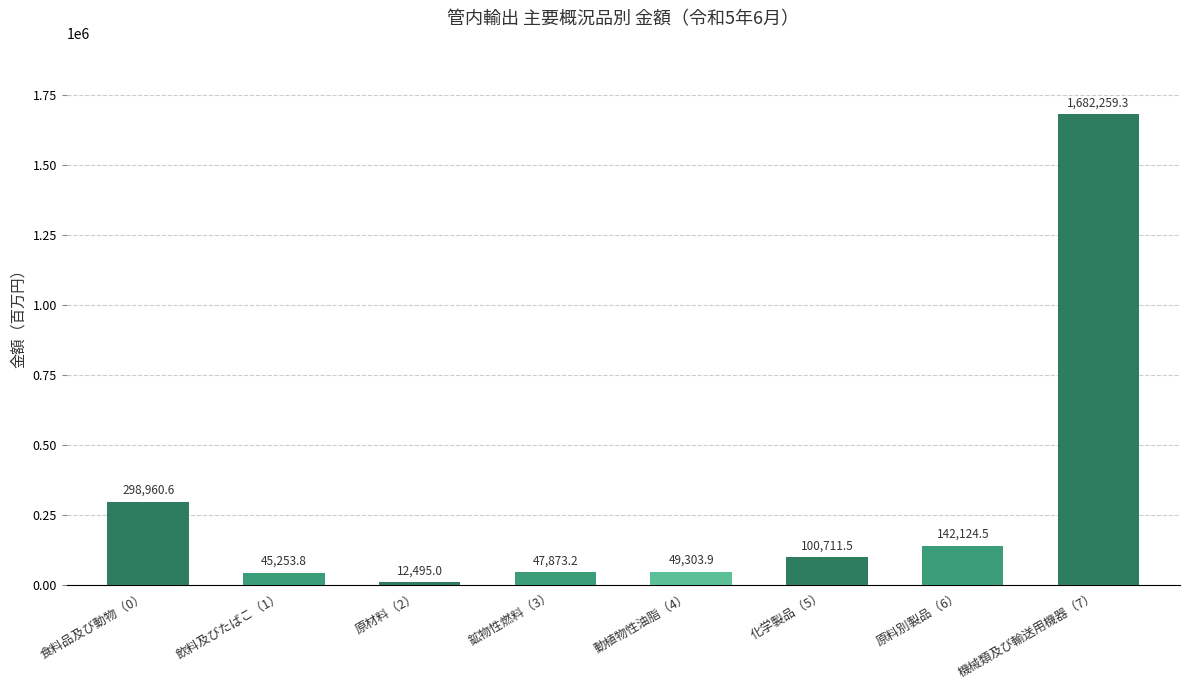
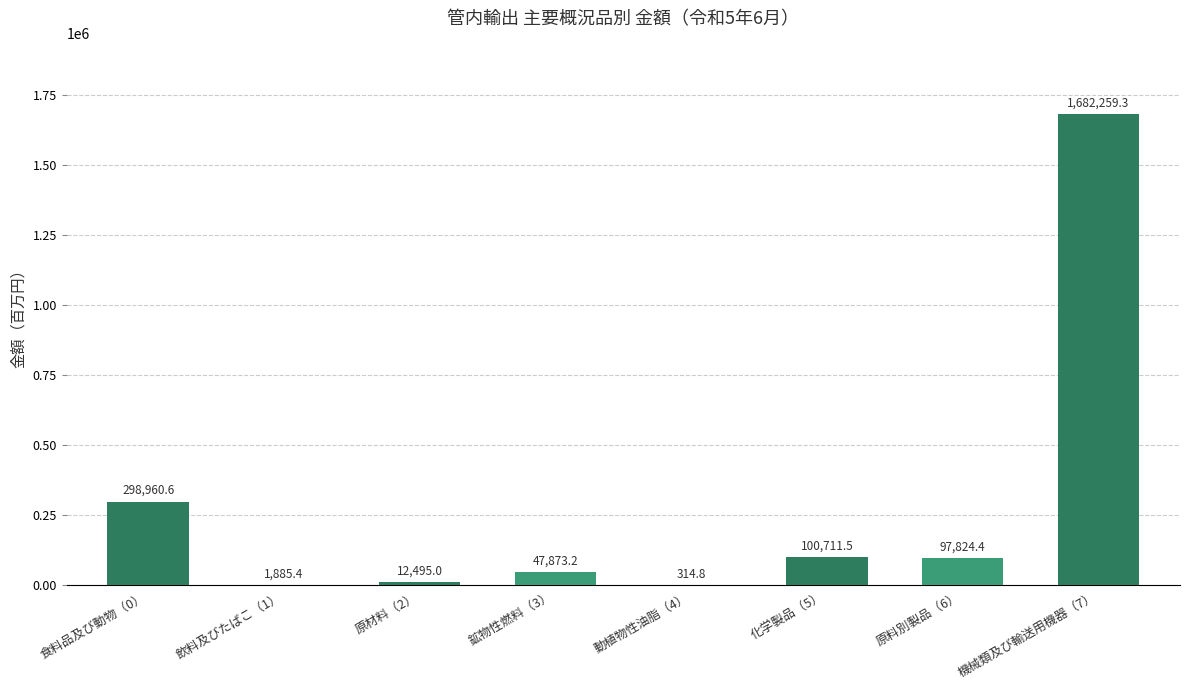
飲料及びたばこ（1）: 45,253.8 -> 1,885.4
動植物性油脂（4）: 49,303.9 -> 314.8
原料別製品（6）: 142,124.5 -> 97,824.4
